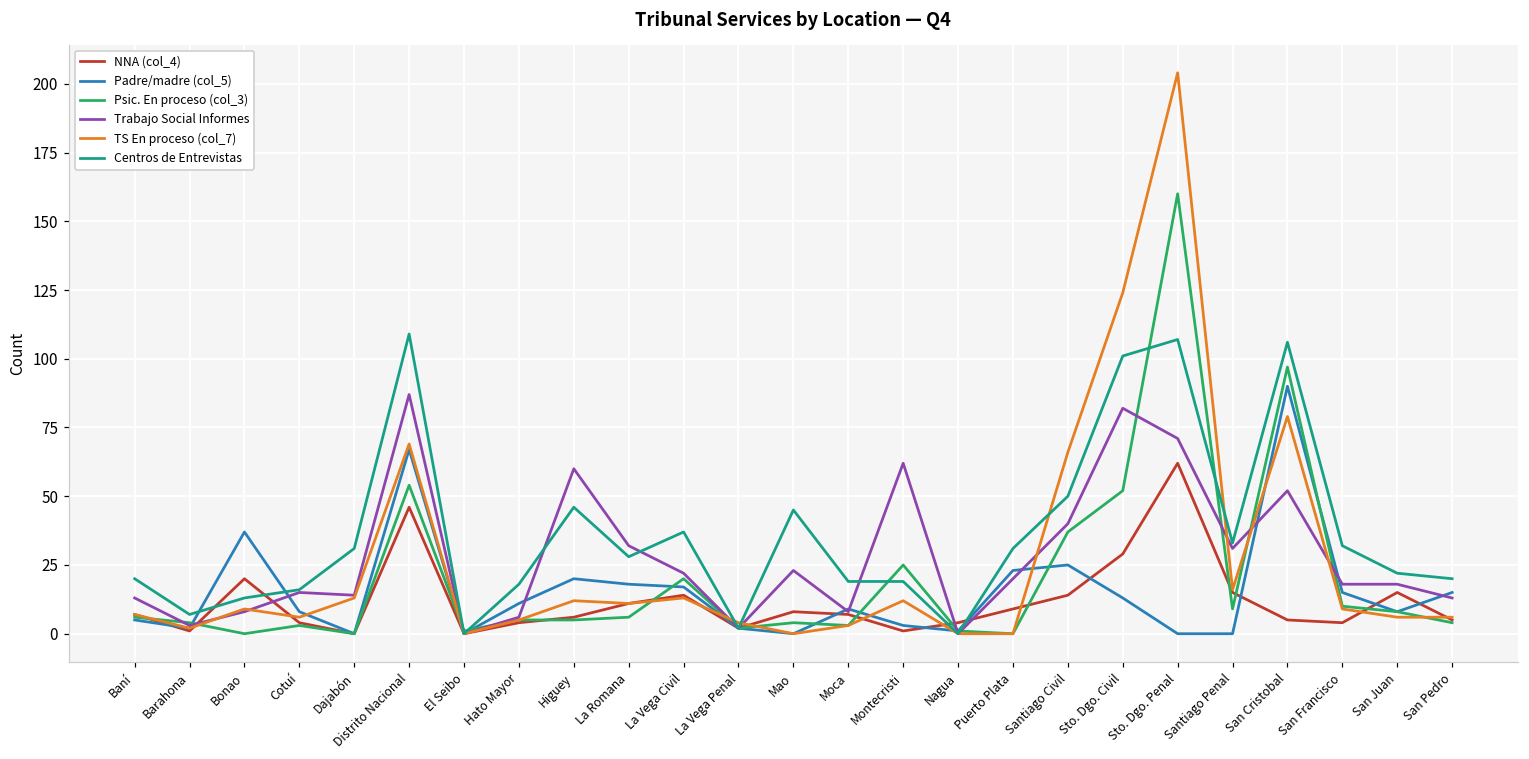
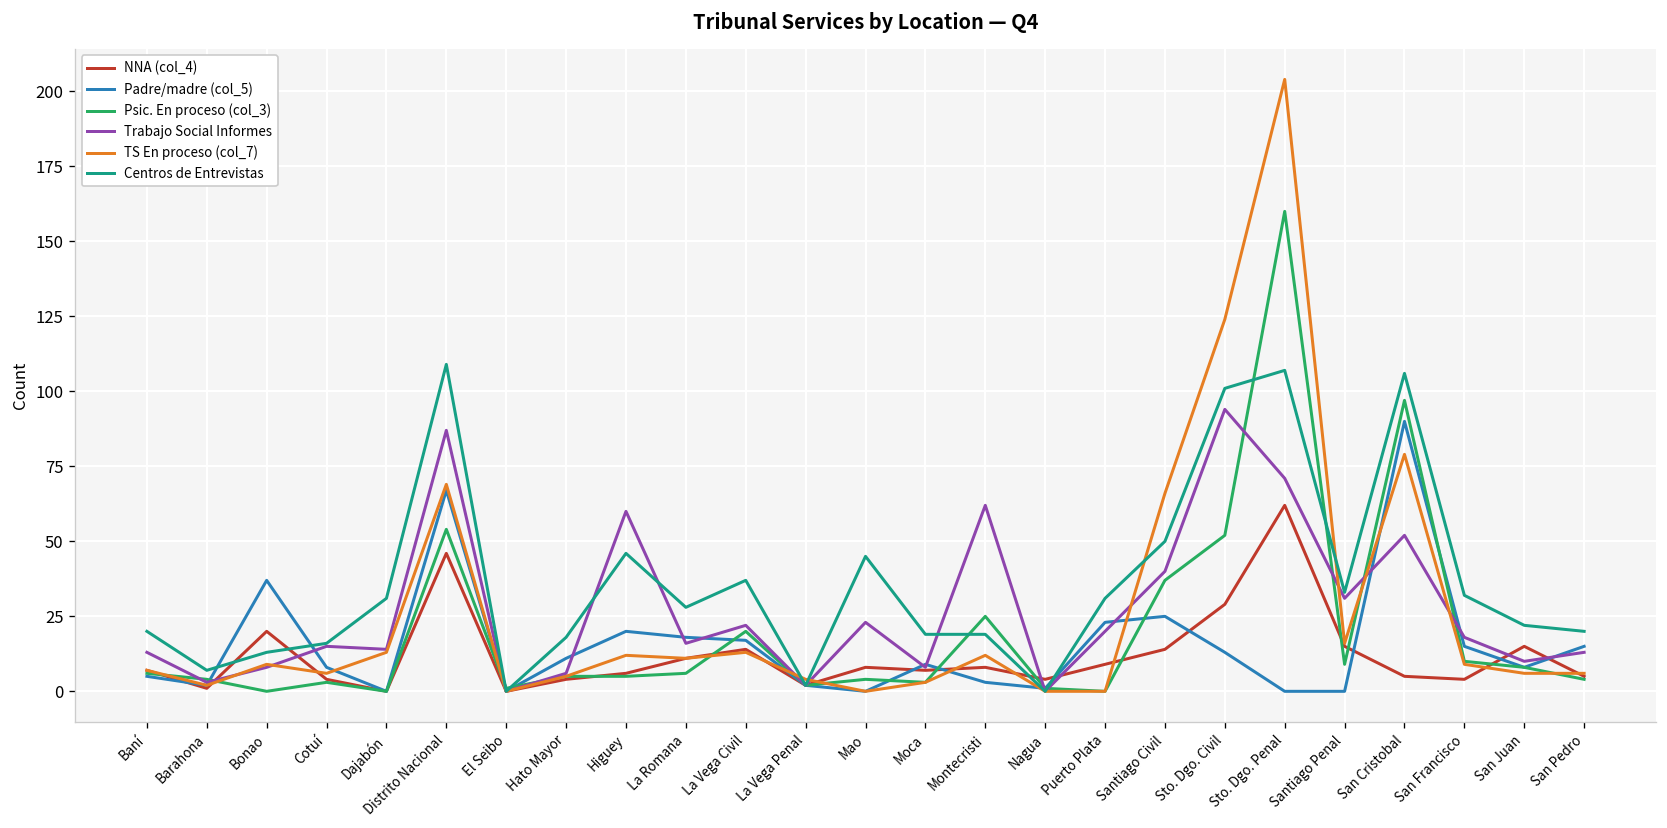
Trabajo Social Informes, La Romana: 32 -> 16
NNA (col_4), Montecristi: 1 -> 8
Trabajo Social Informes, Sto. Dgo. Civil: 82 -> 94
Trabajo Social Informes, San Juan: 18 -> 10
